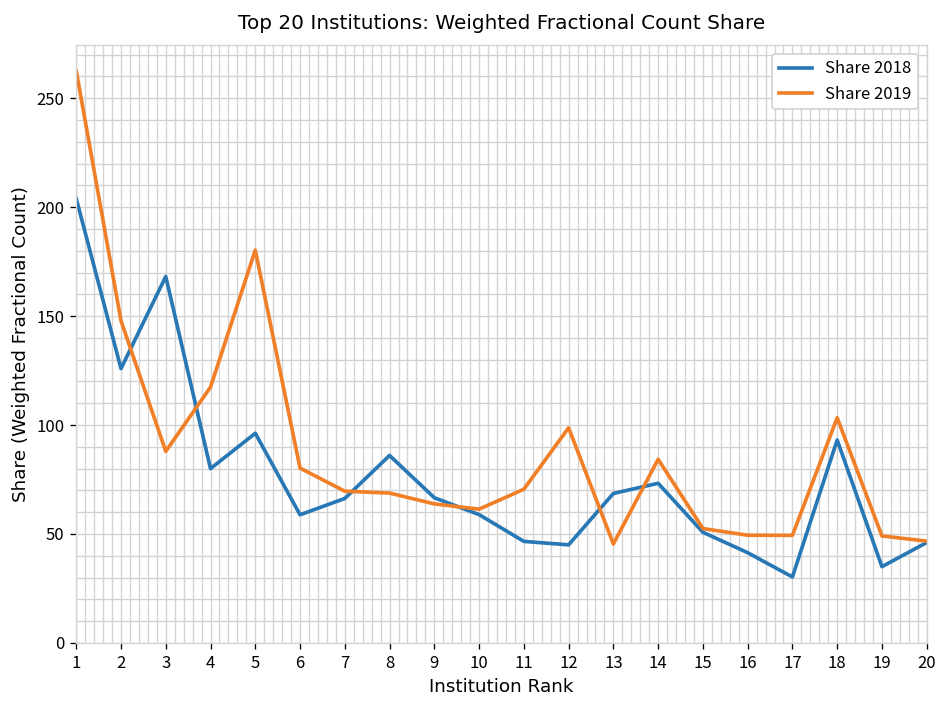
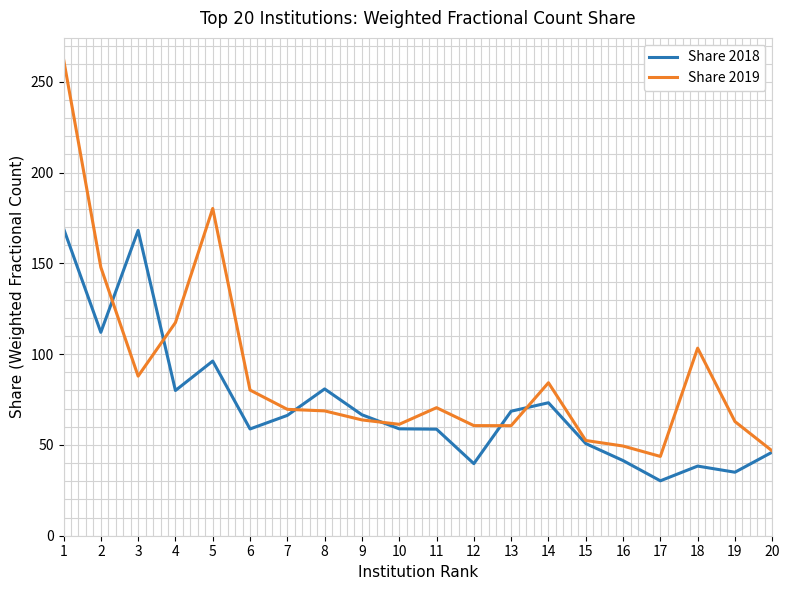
Share 2018, 1: 204 -> 169
Share 2018, 2: 126 -> 112
Share 2018, 8: 86 -> 81
Share 2018, 11: 47 -> 59
Share 2018, 12: 45 -> 40
Share 2019, 12: 99 -> 61
Share 2019, 13: 45 -> 61
Share 2019, 17: 49 -> 44
Share 2018, 18: 93 -> 38
Share 2019, 19: 49 -> 63
